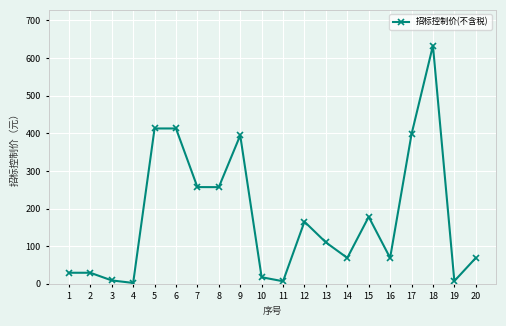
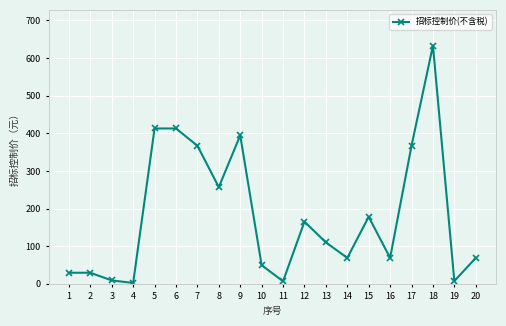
7: 260 -> 370
10: 20 -> 50
17: 400 -> 370
